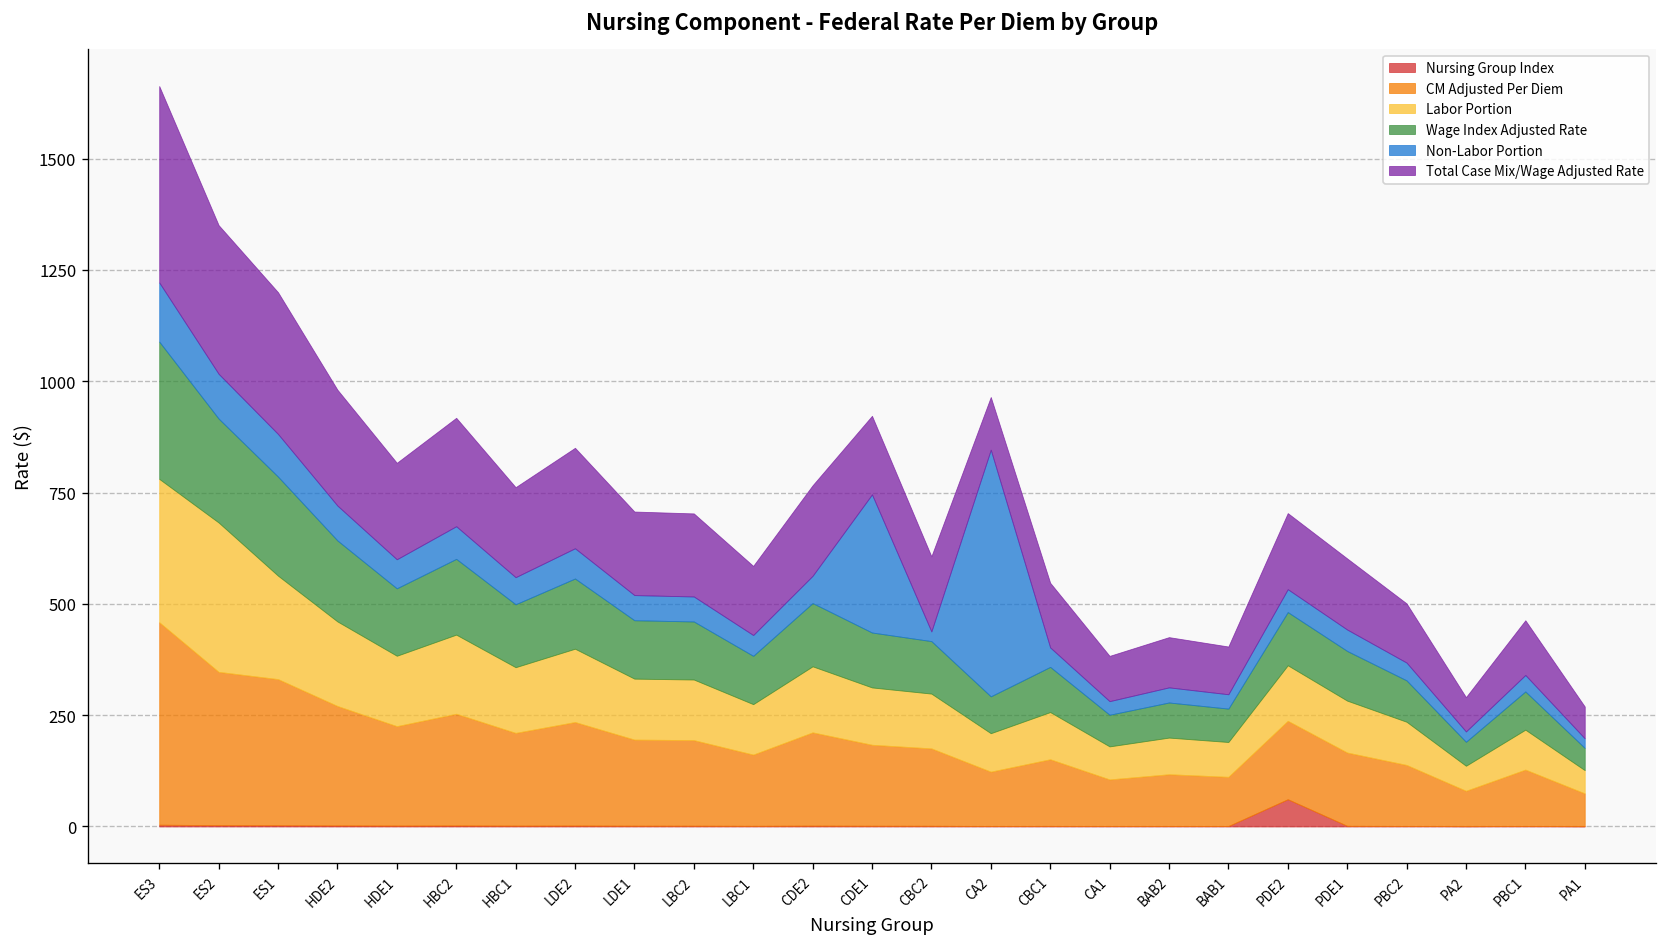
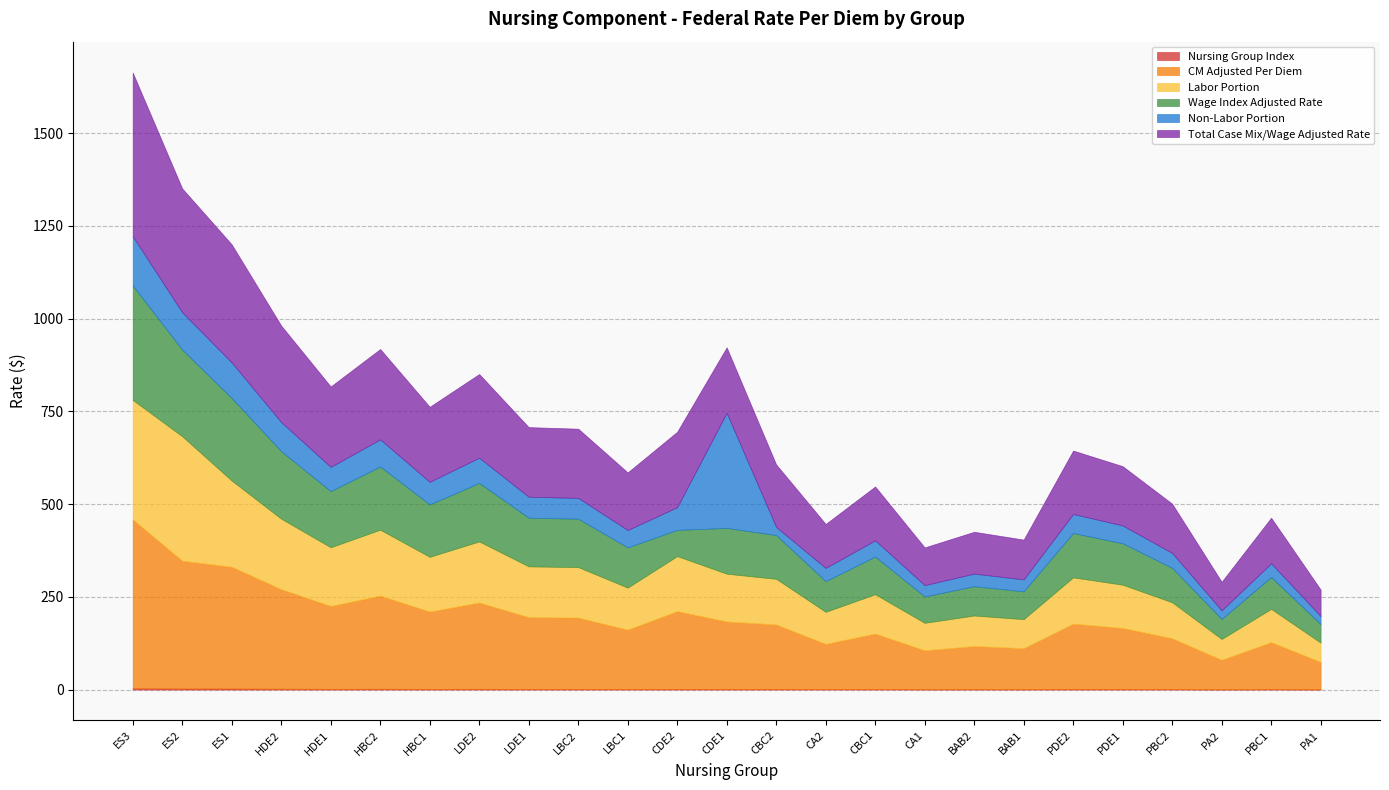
Wage Index Adjusted Rate, CDE2: 140 -> 70
Non-Labor Portion, CA2: 550 -> 40
Nursing Group Index, PDE2: 60 -> 0
